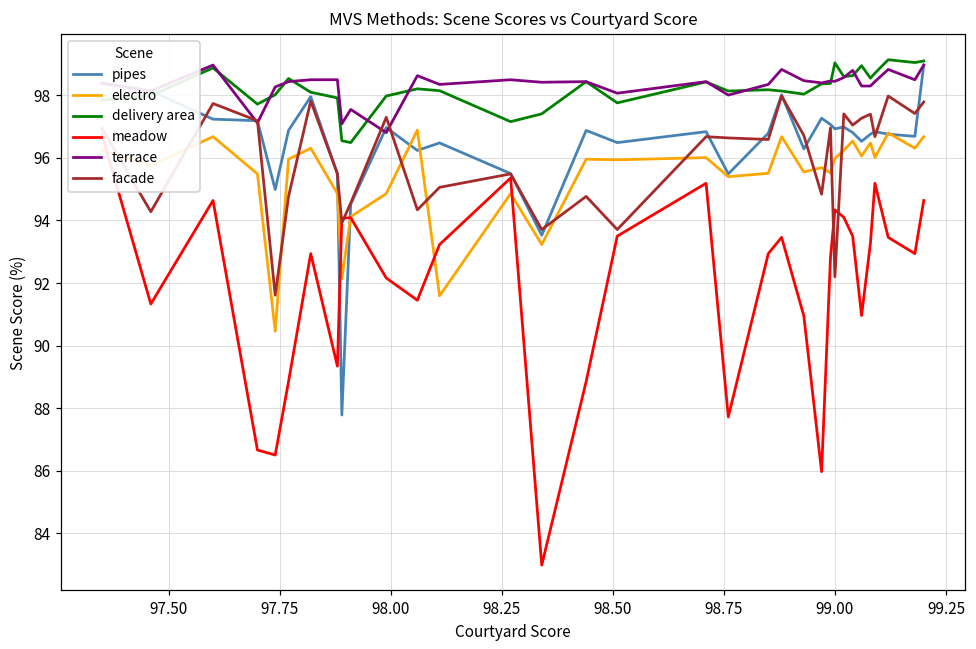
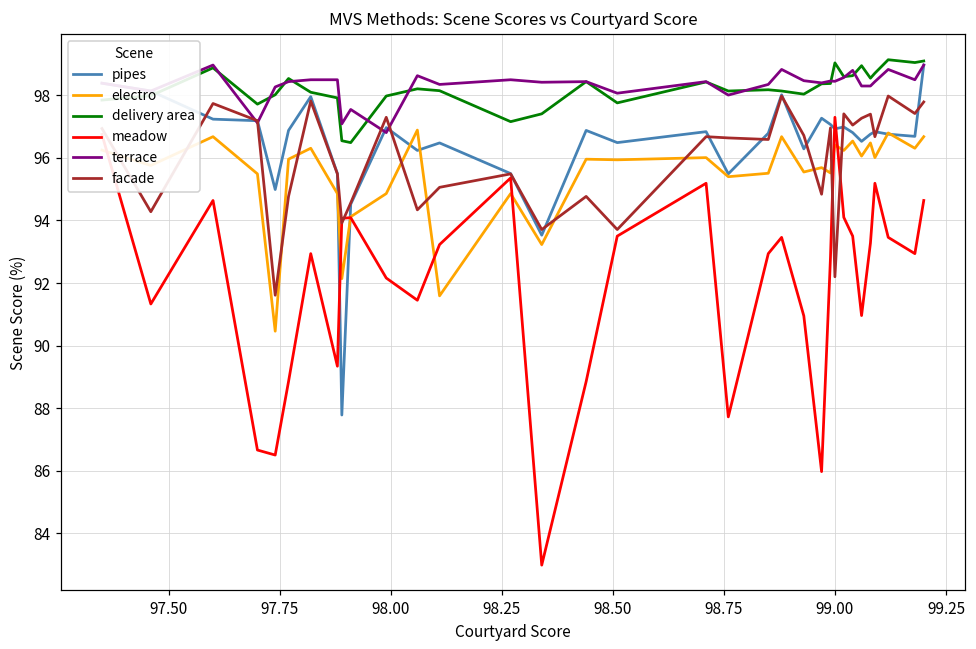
electro, 99.00: 96.0 -> 96.4
meadow, 99.00: 94.3 -> 97.3
